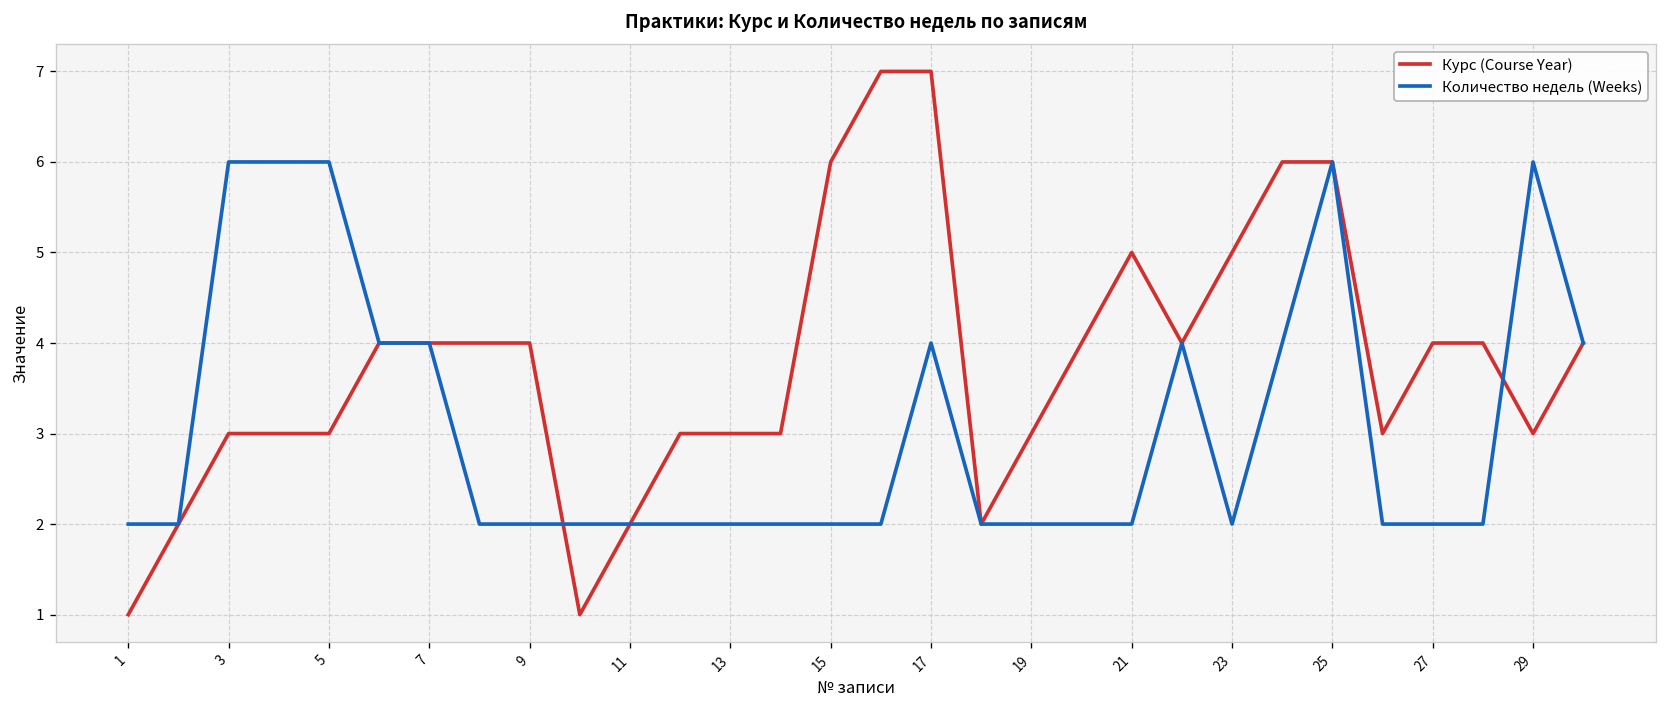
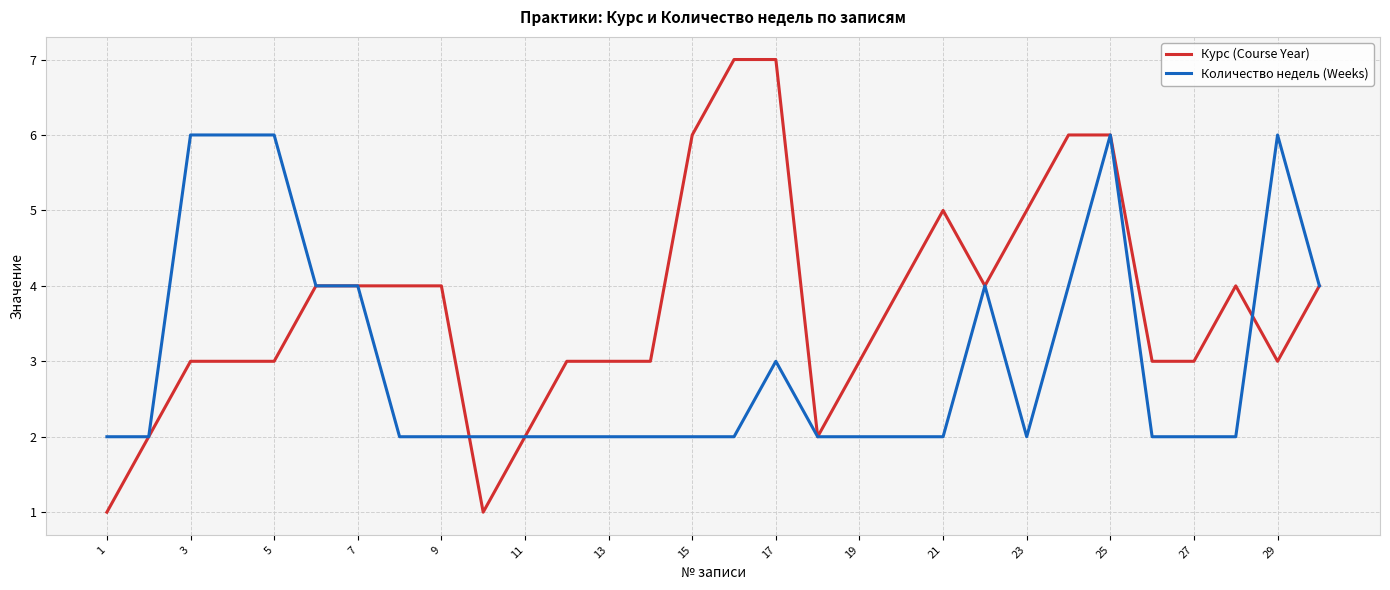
Количество недель (Weeks), 17: 4 -> 3
Курс (Course Year), 27: 4 -> 3
